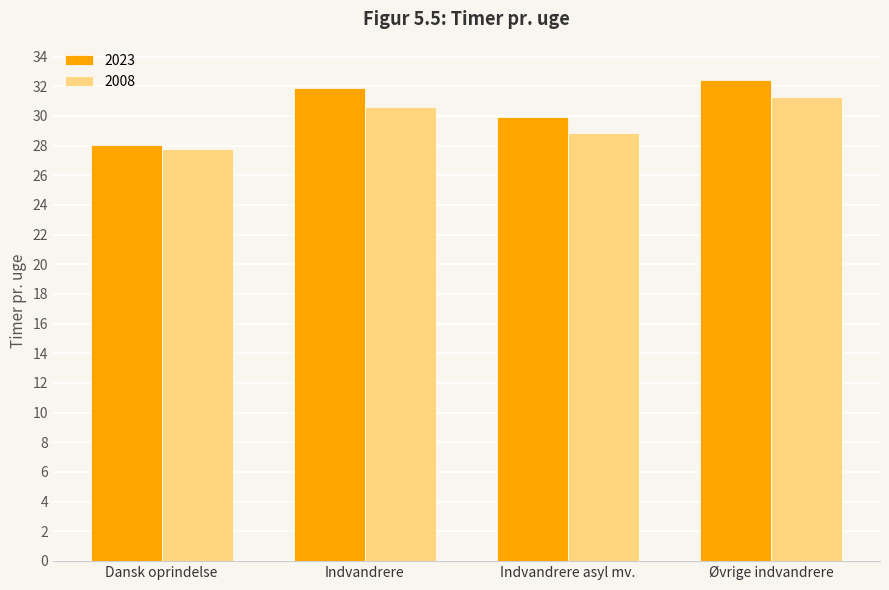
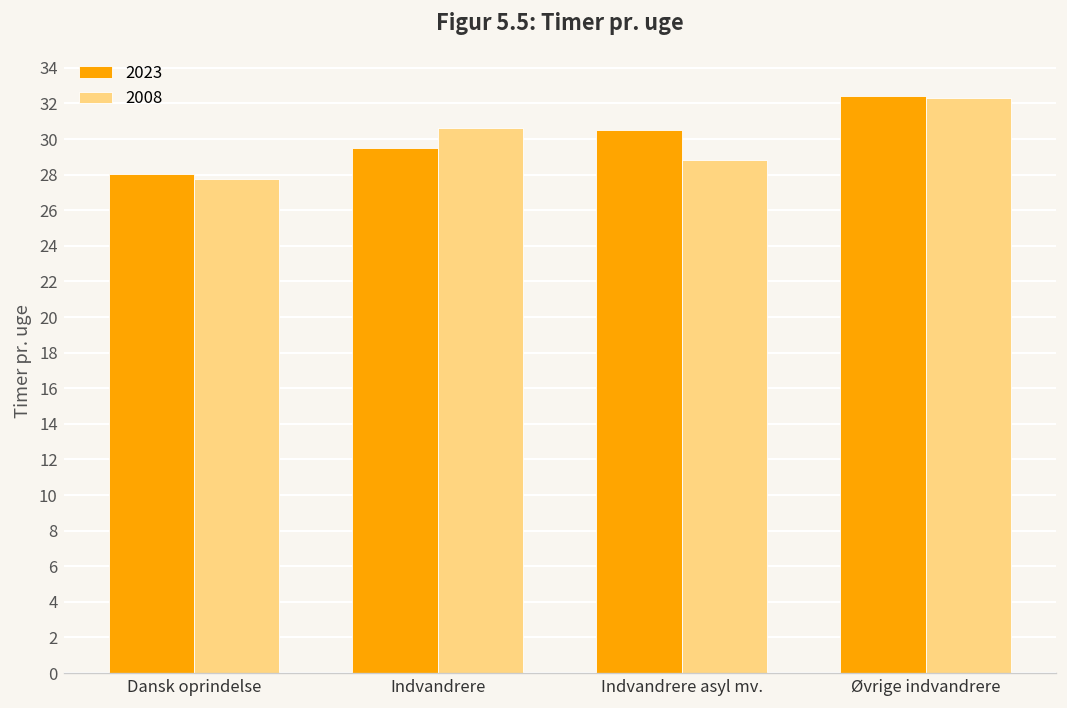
2023, Indvandrere: 31.9 -> 29.5
2023, Indvandrere asyl mv.: 29.9 -> 30.5
2008, Øvrige indvandrere: 31.3 -> 32.3
